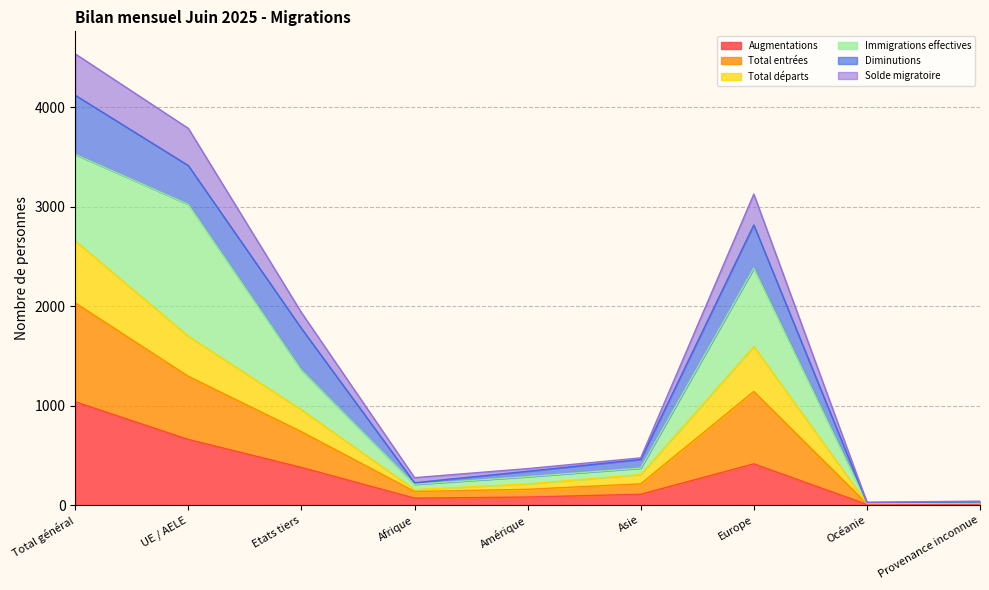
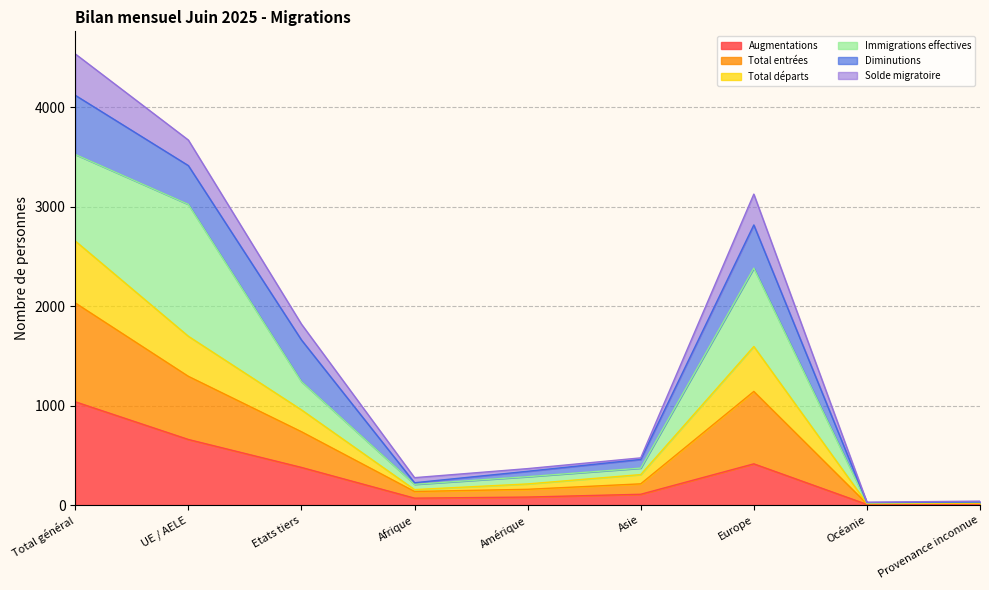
Solde migratoire, UE / AELE: 400 -> 300
Immigrations effectives, Etats tiers: 400 -> 300
